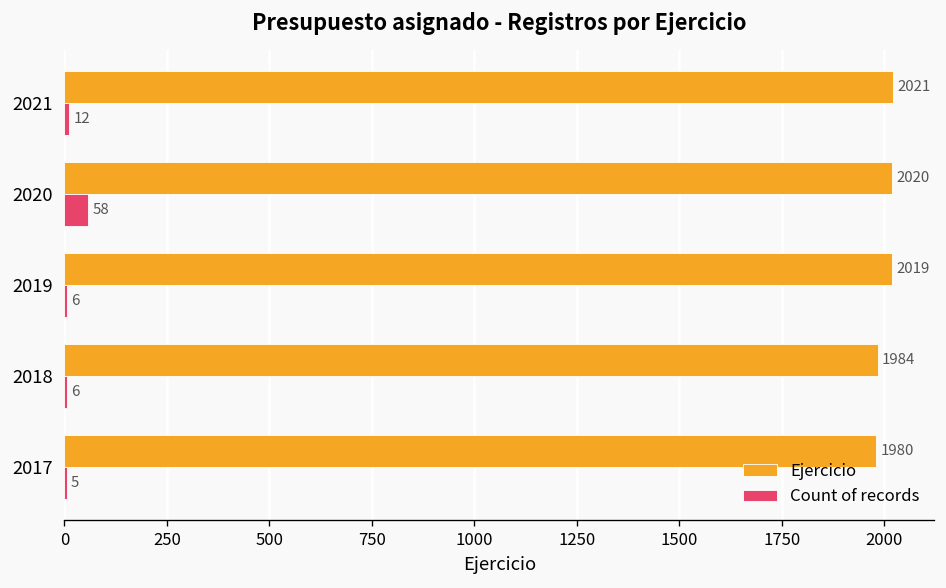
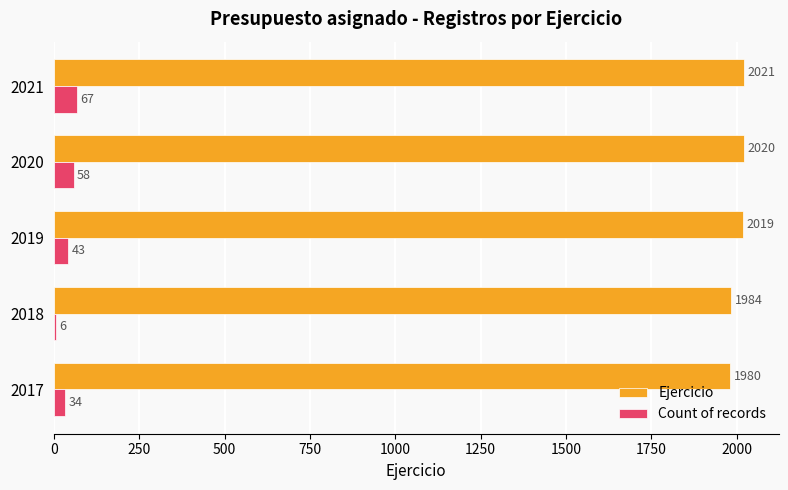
Count of records, 2021: 12 -> 67
Count of records, 2019: 6 -> 43
Count of records, 2017: 5 -> 34
